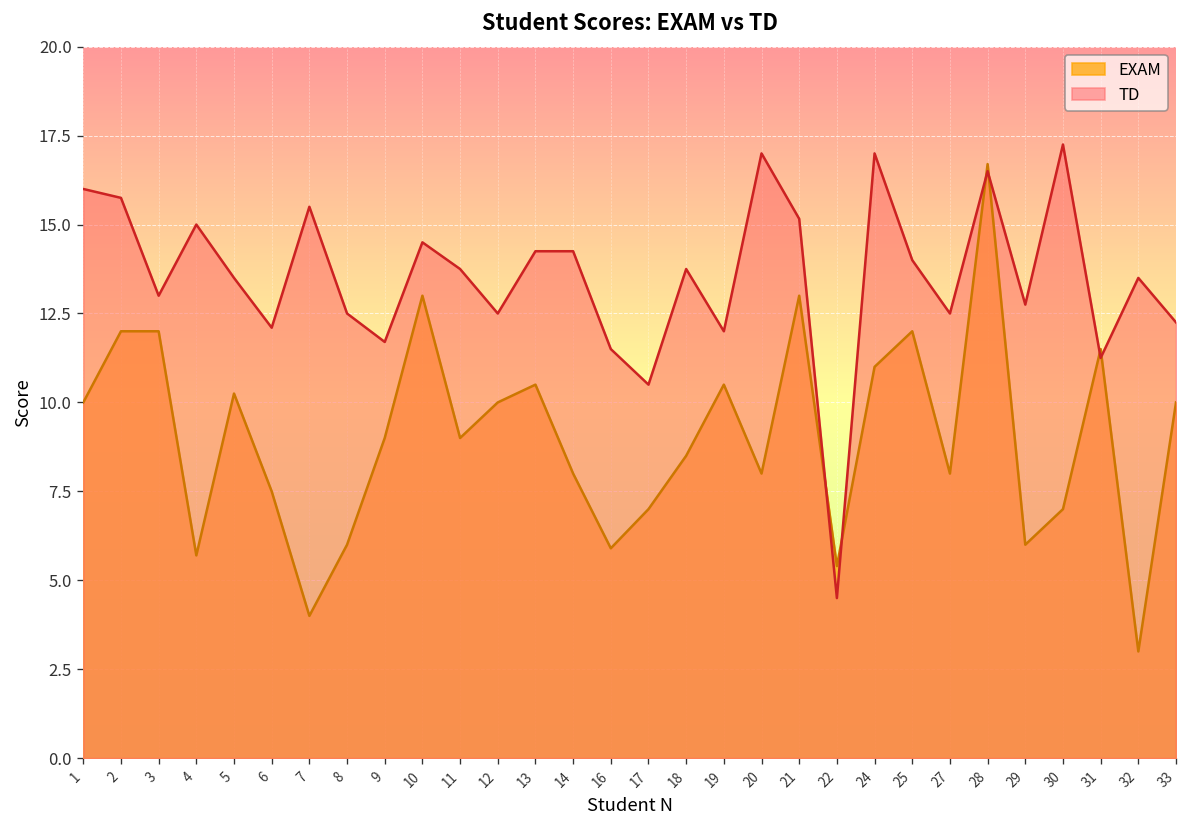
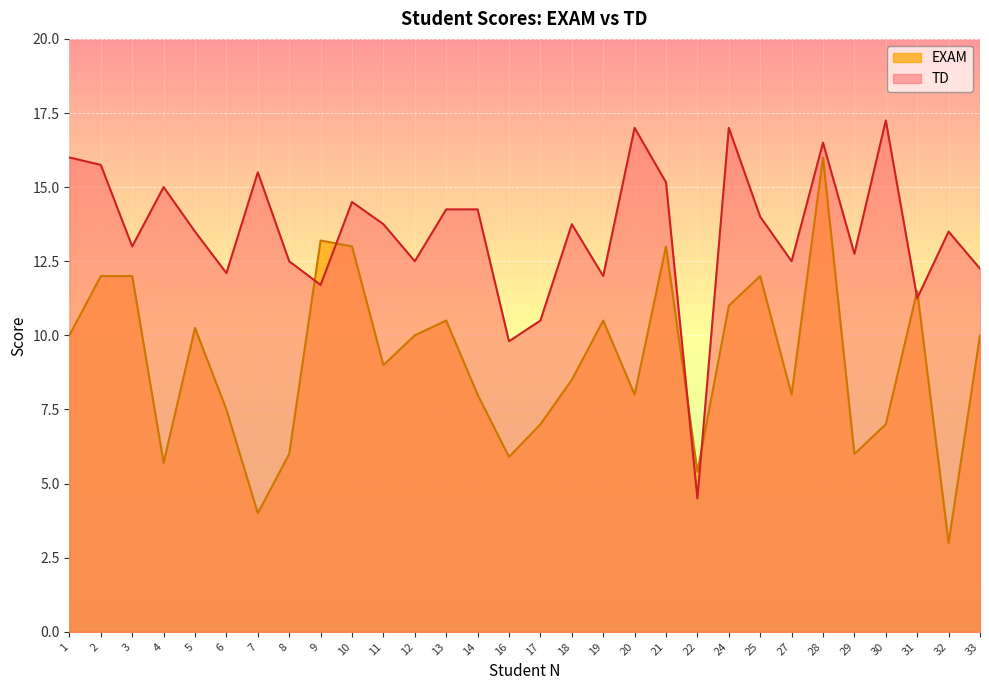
EXAM, 9: 9.0 -> 13.2
TD, 16: 11.5 -> 9.8
EXAM, 28: 16.7 -> 16.0
